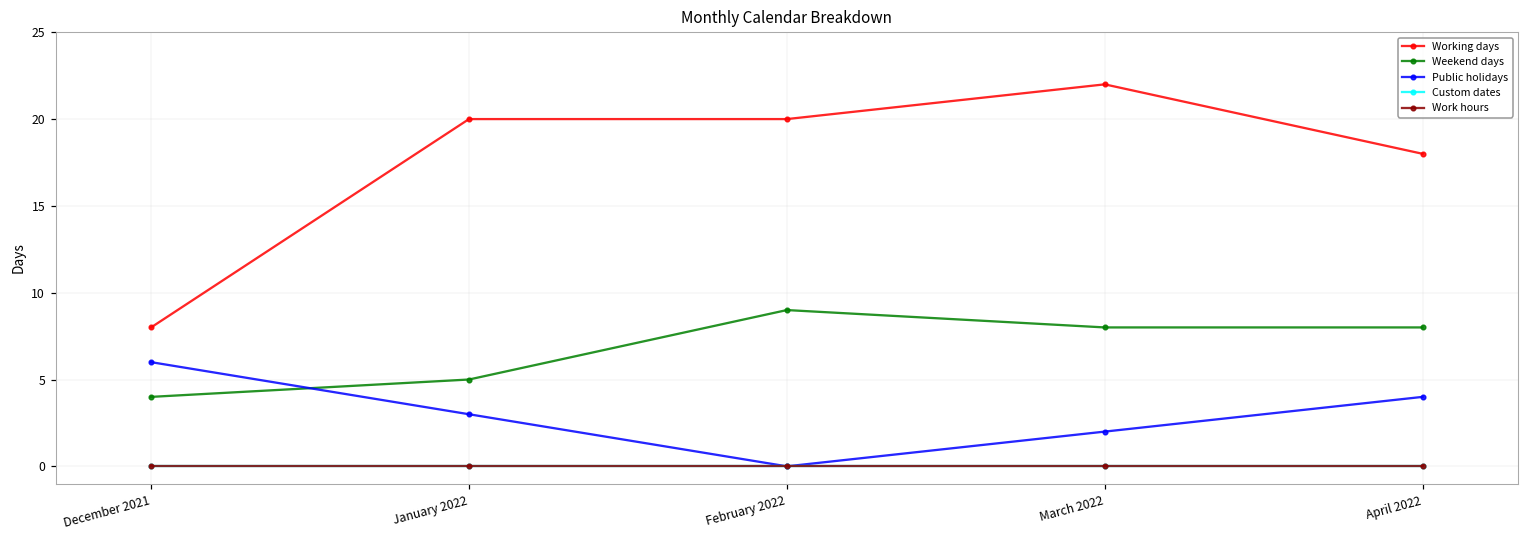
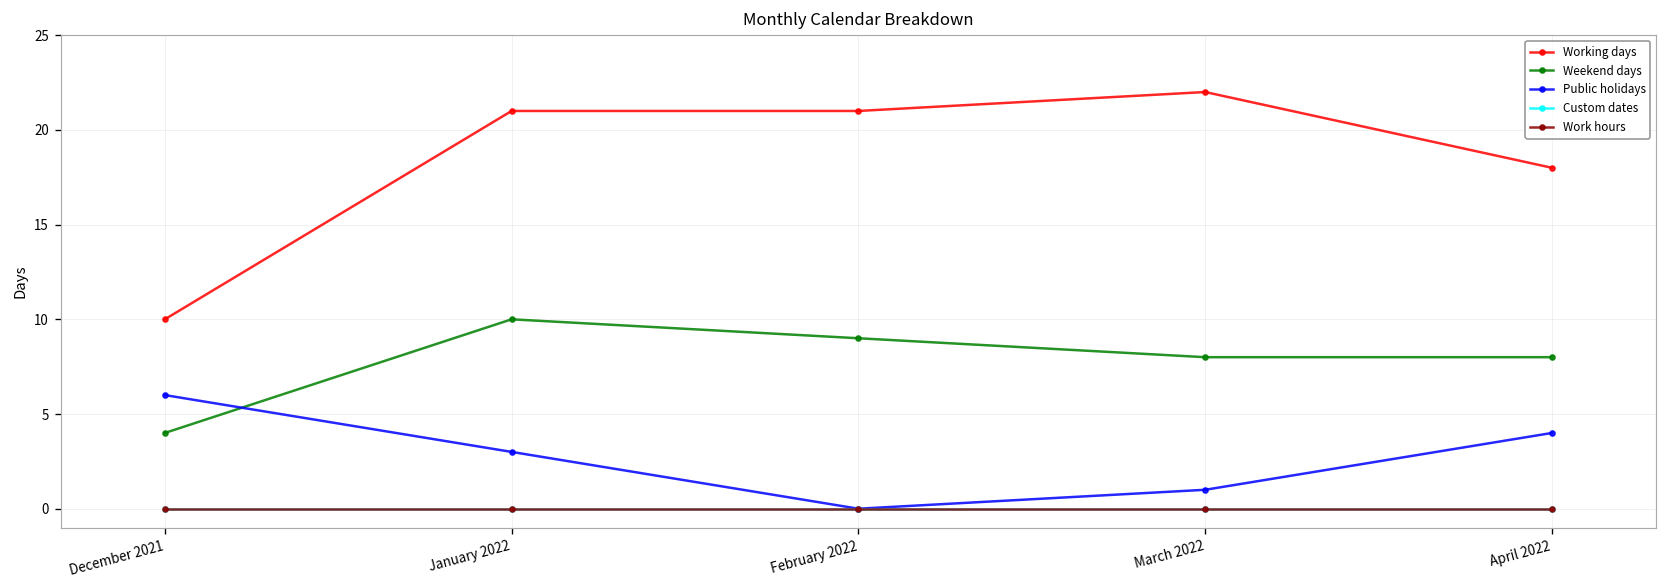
Working days, December 2021: 8 -> 10
Working days, January 2022: 20 -> 21
Weekend days, January 2022: 5 -> 10
Working days, February 2022: 20 -> 21
Public holidays, March 2022: 2 -> 1
